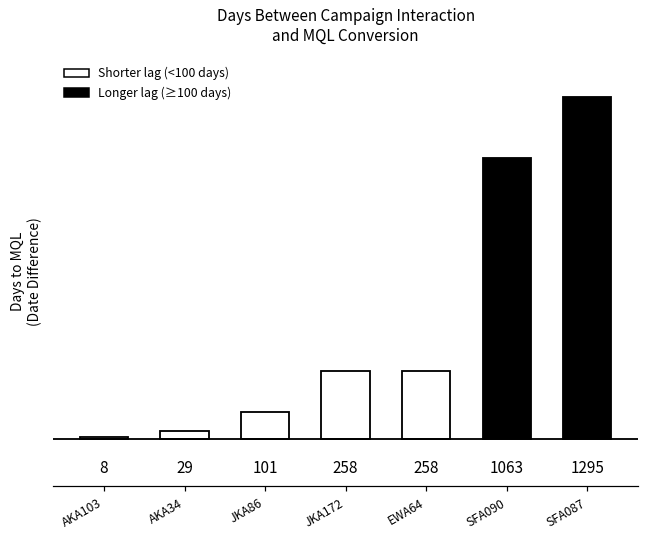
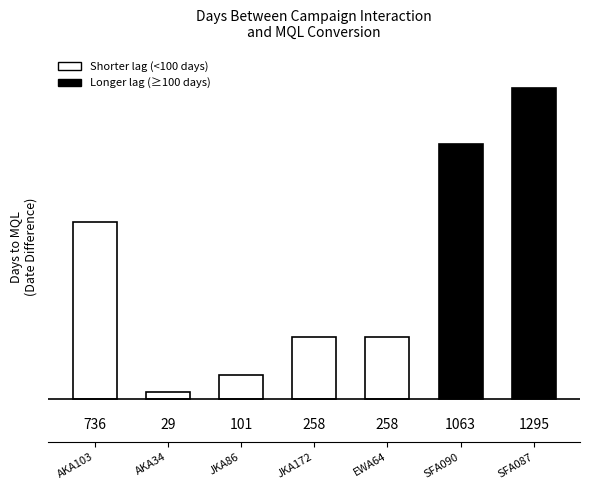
AKA103: 8 -> 736
